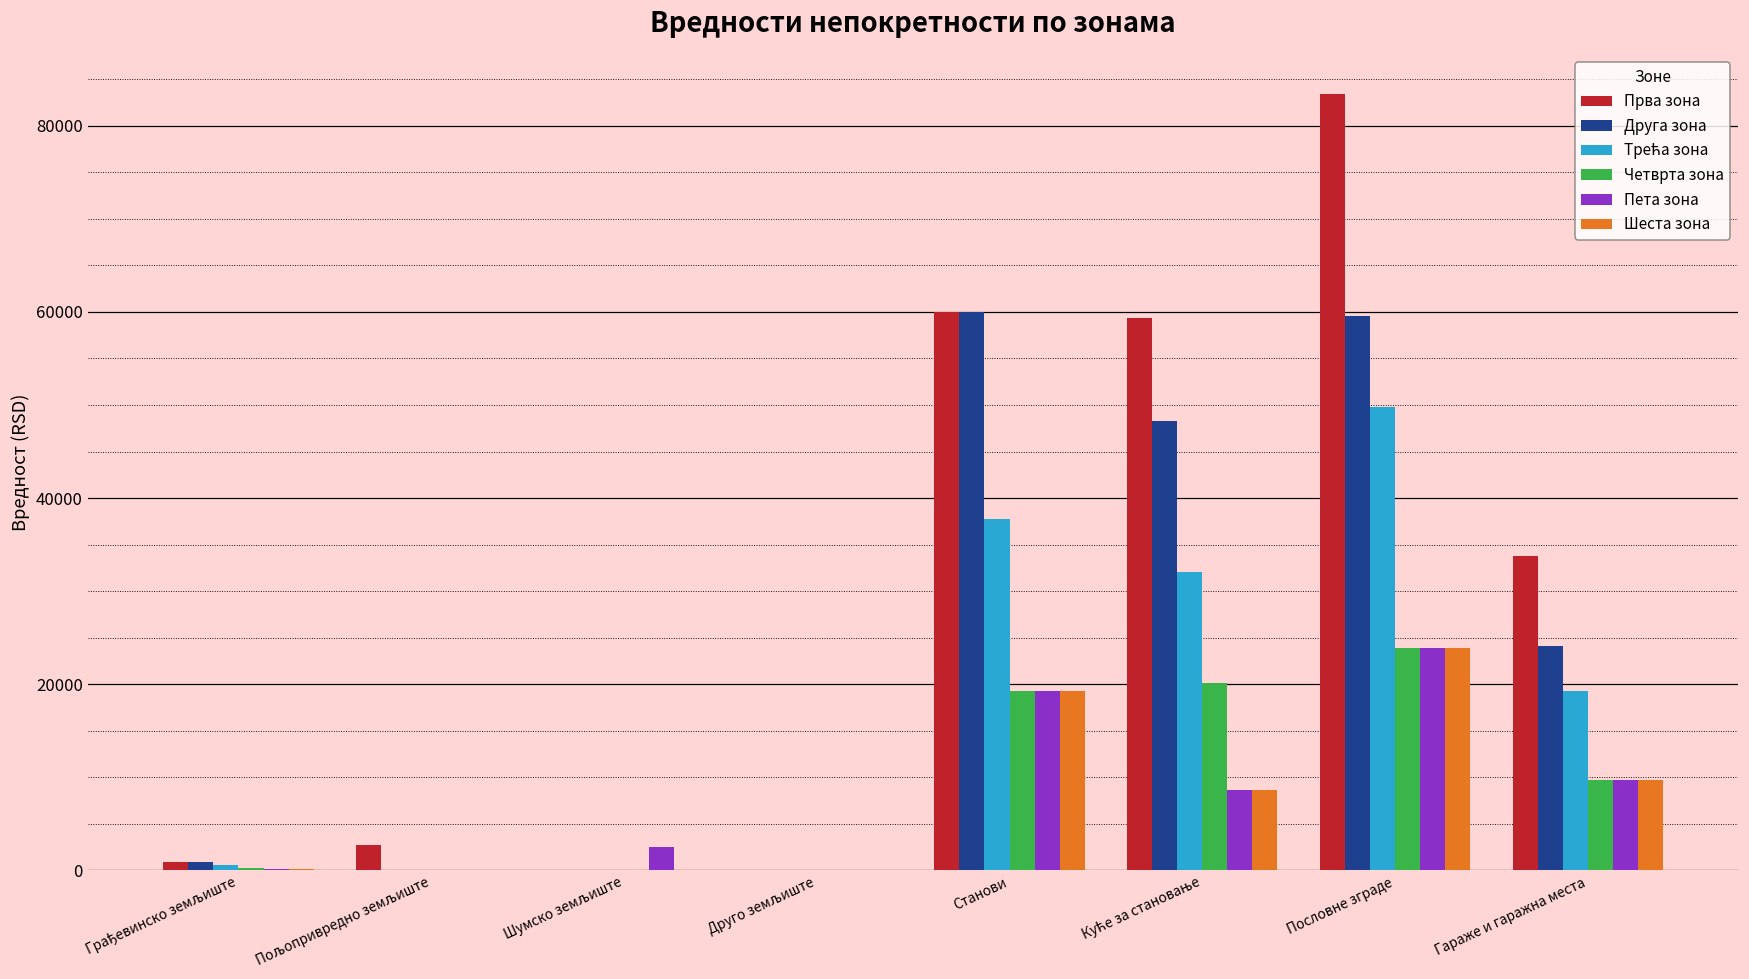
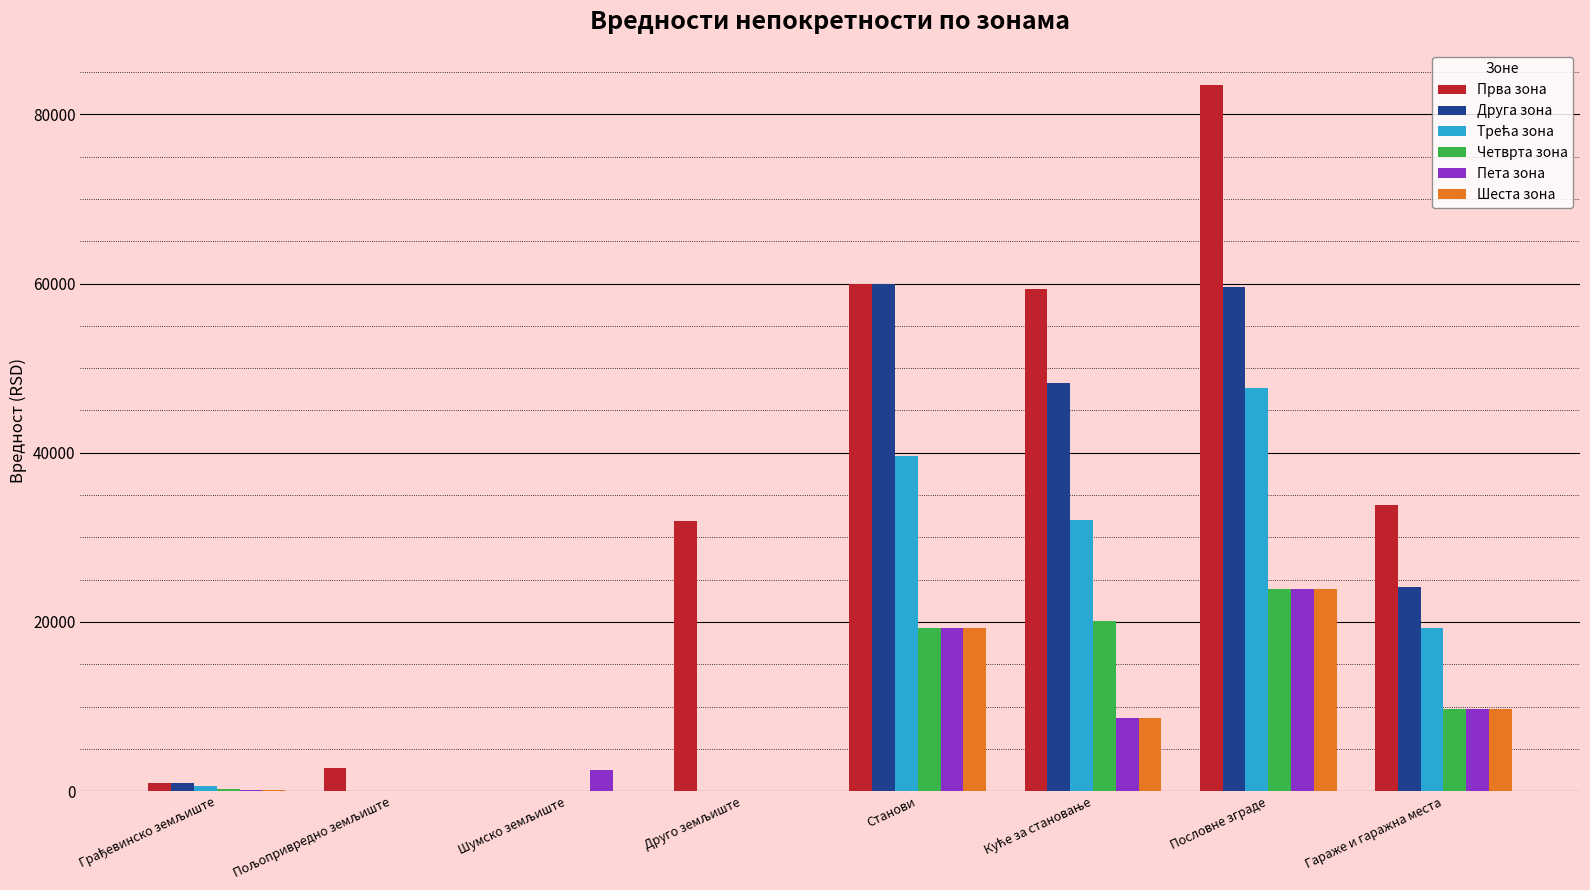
Прва зона, Друго земљиште: 0 -> 32000
Трећа зона, Станови: 38000 -> 40000
Трећа зона, Пословне зграде: 50000 -> 48000
